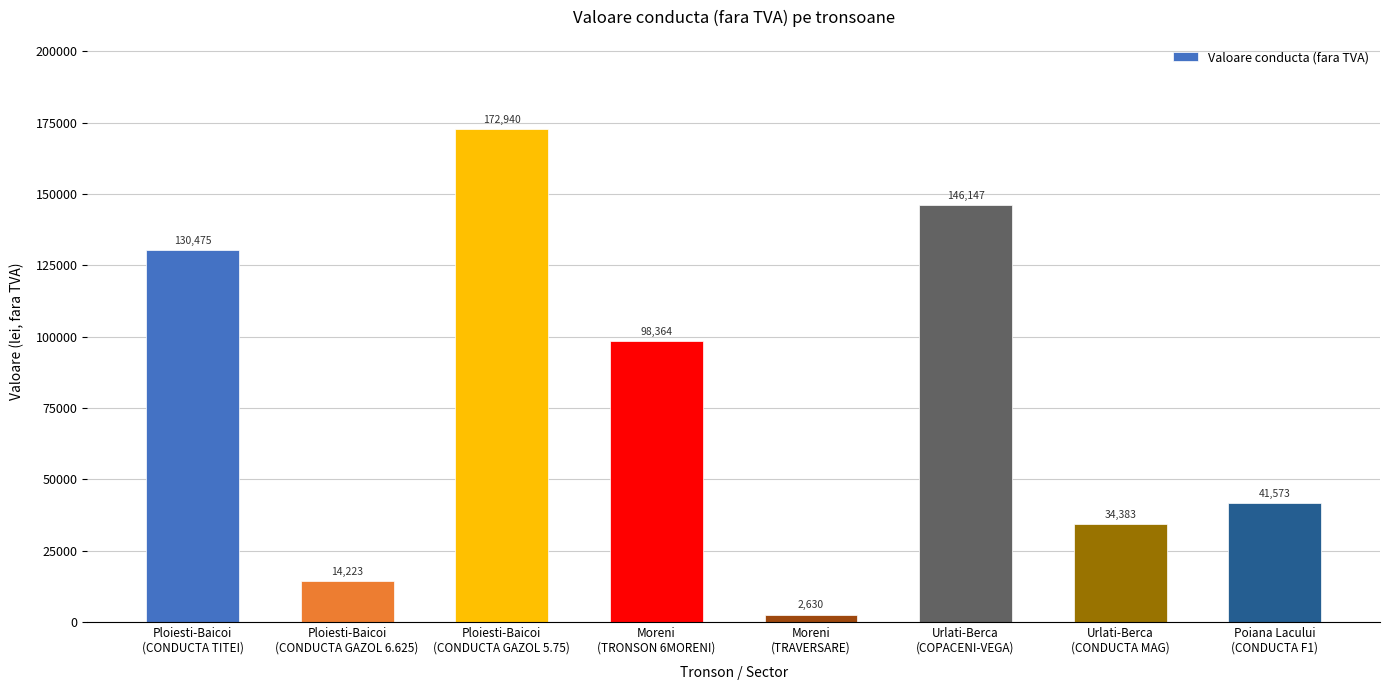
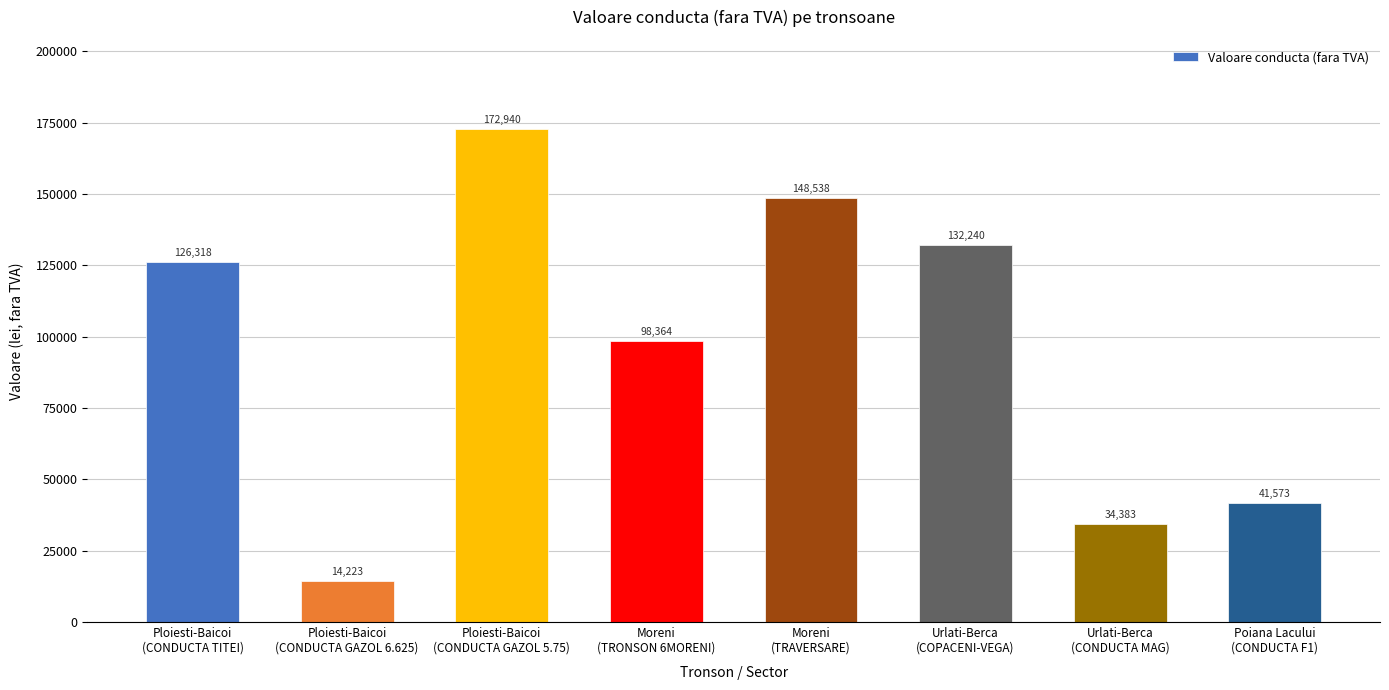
Ploiesti-Baicoi (CONDUCTA TITEI): 130,475 -> 126,318
Moreni (TRAVERSARE): 2,630 -> 148,538
Urlati-Berca (COPACENI-VEGA): 146,147 -> 132,240
